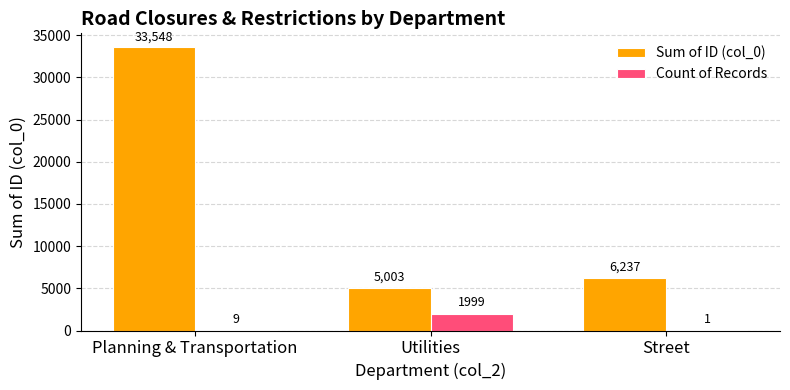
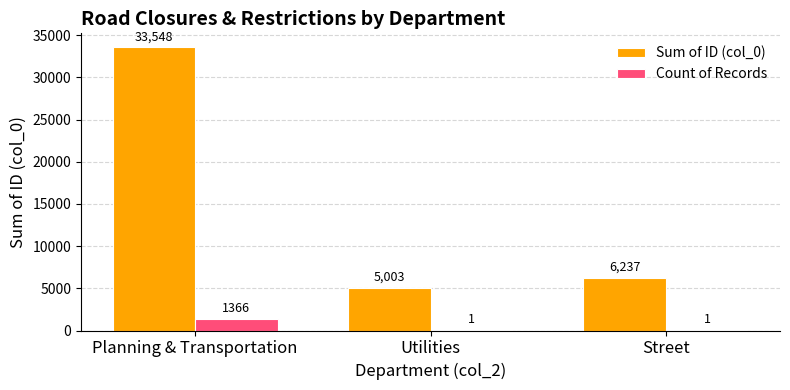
Count of Records, Planning & Transportation: 9 -> 1366
Count of Records, Utilities: 1999 -> 1
